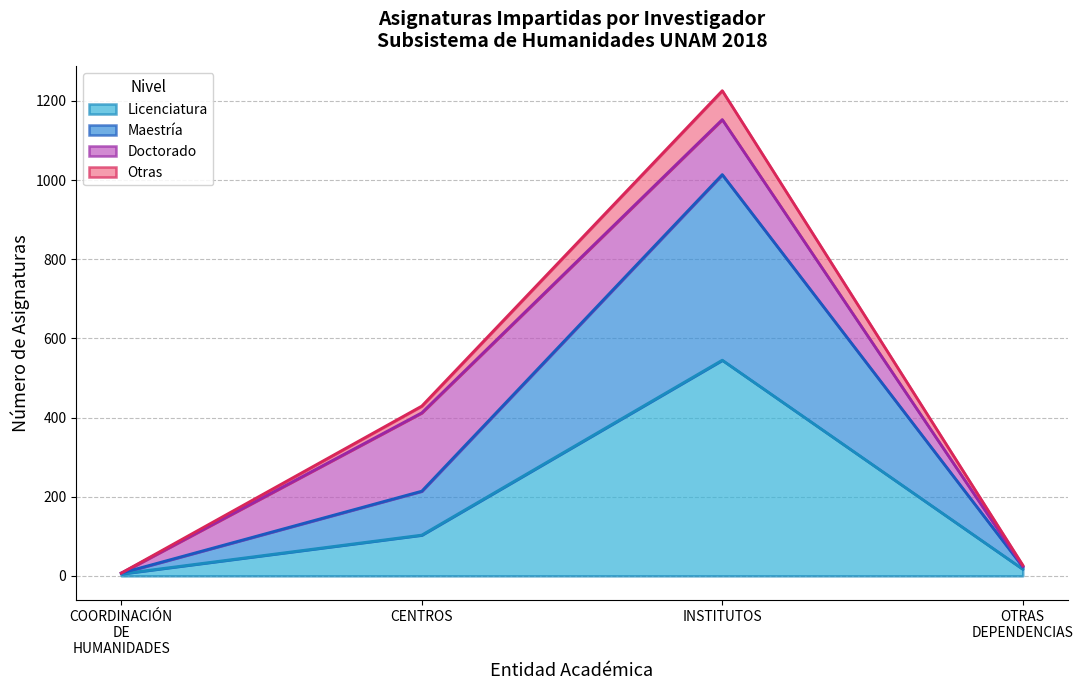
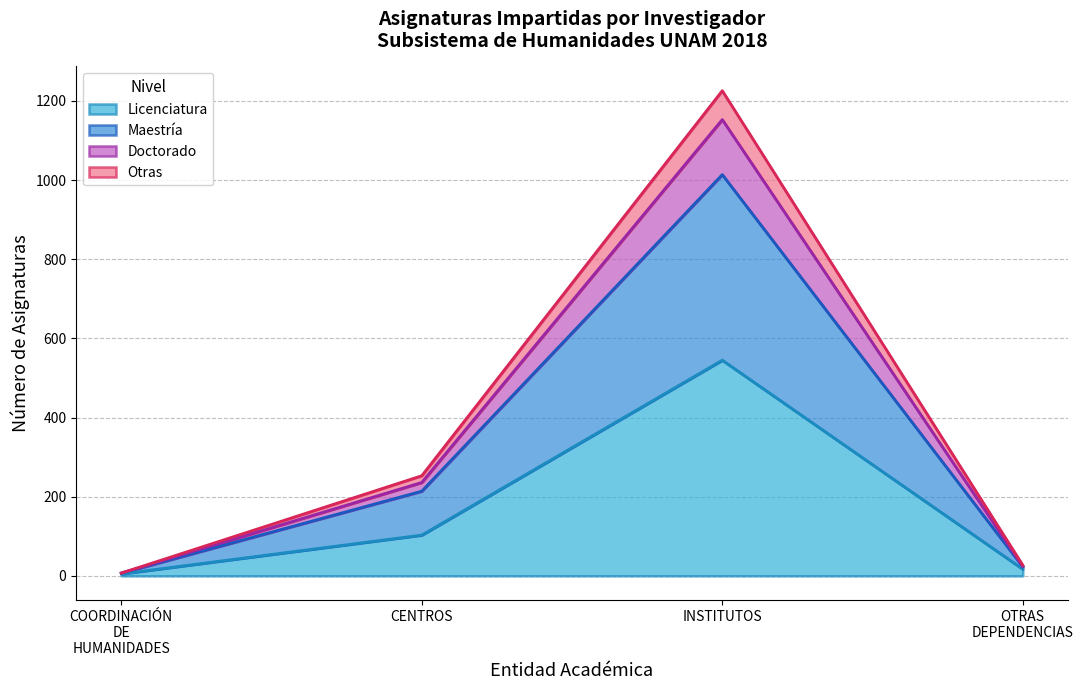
Doctorado, CENTROS: 200 -> 20
